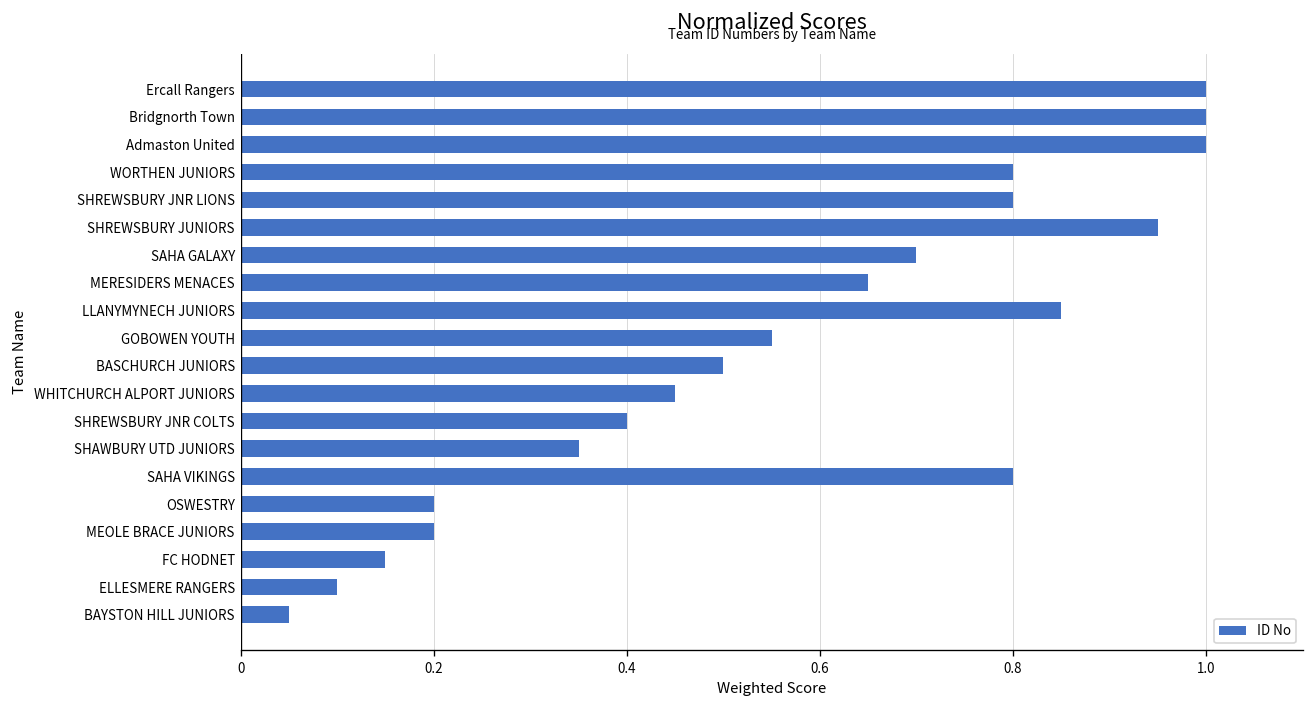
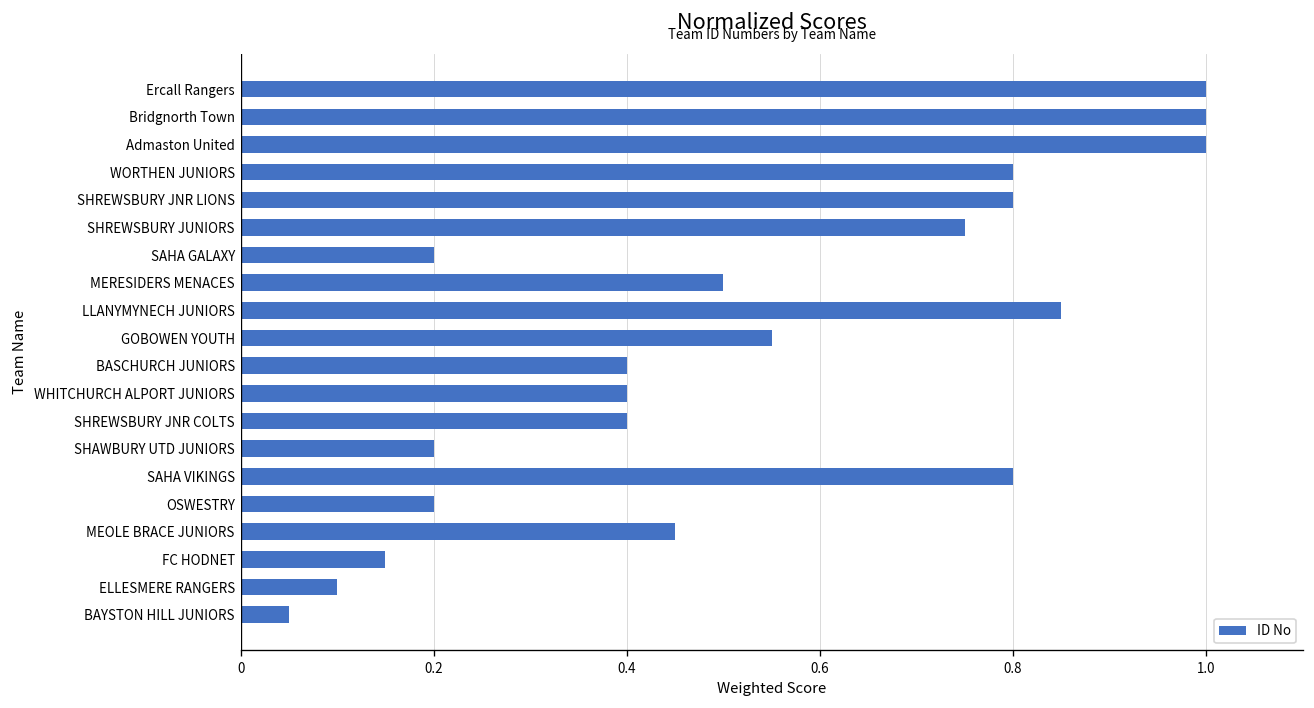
SHREWSBURY JUNIORS: 0.95 -> 0.75
SAHA GALAXY: 0.70 -> 0.20
MERESIDERS MENACES: 0.65 -> 0.50
BASCHURCH JUNIORS: 0.50 -> 0.40
WHITCHURCH ALPORT JUNIORS: 0.45 -> 0.40
SHAWBURY UTD JUNIORS: 0.35 -> 0.20
MEOLE BRACE JUNIORS: 0.20 -> 0.45
